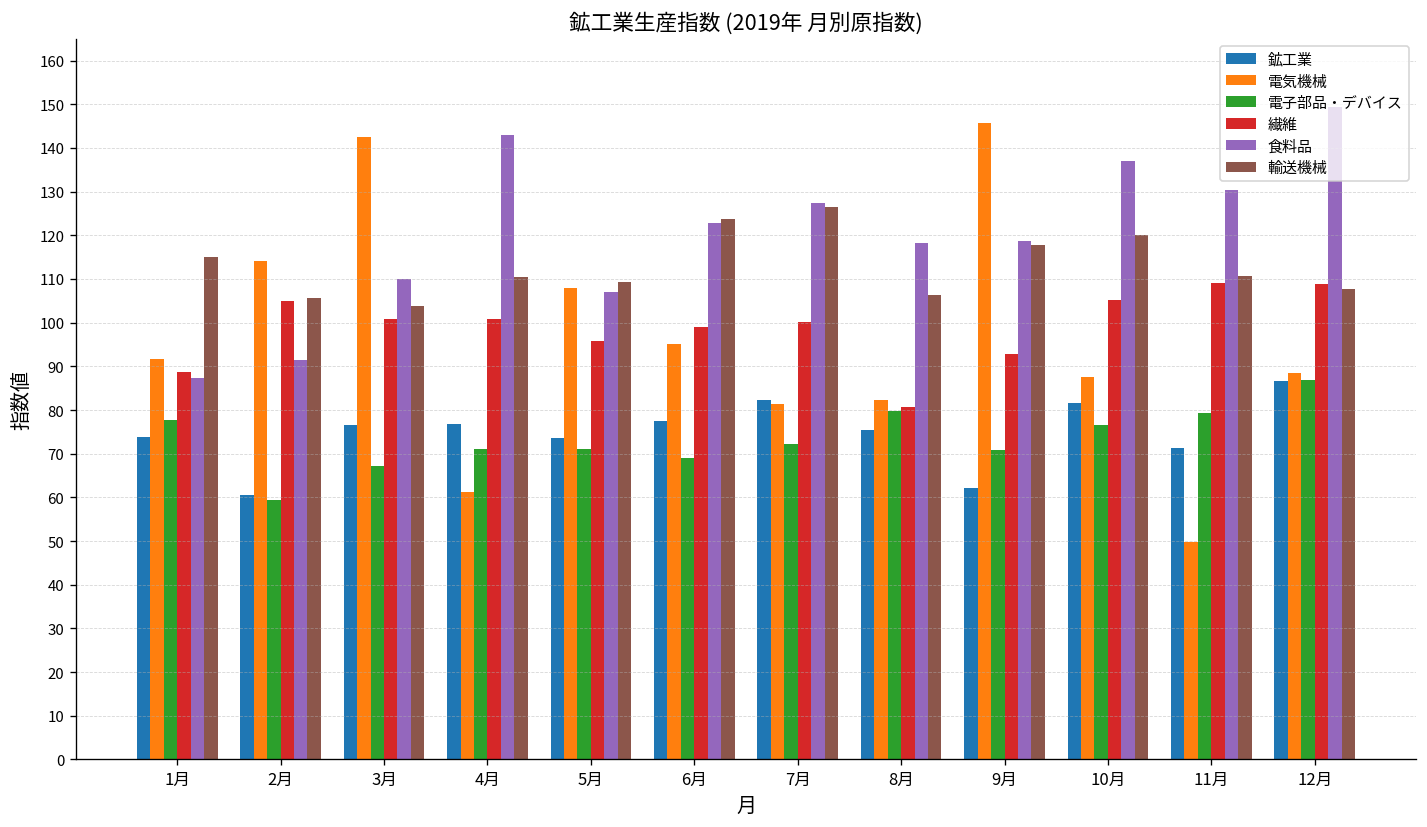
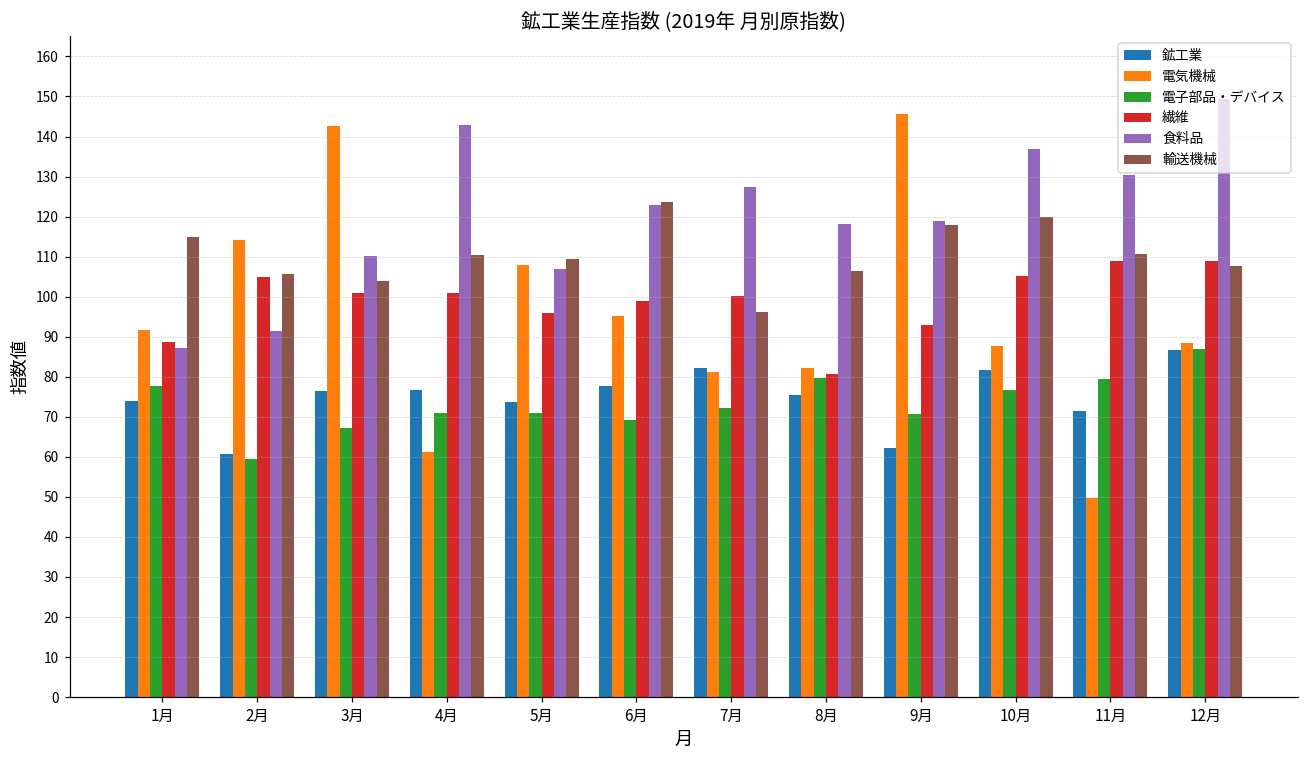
輸送機械, 7月: 127 -> 96
